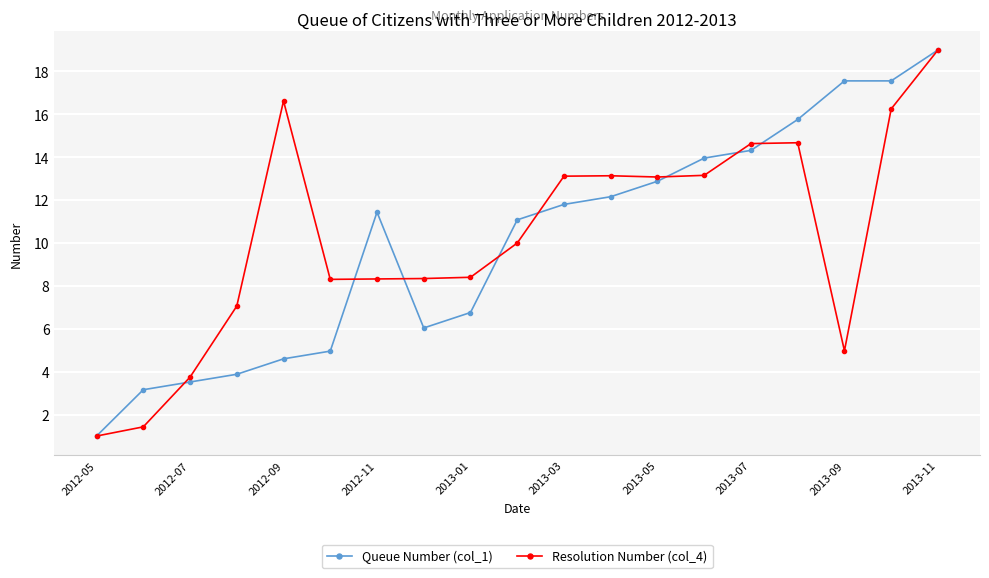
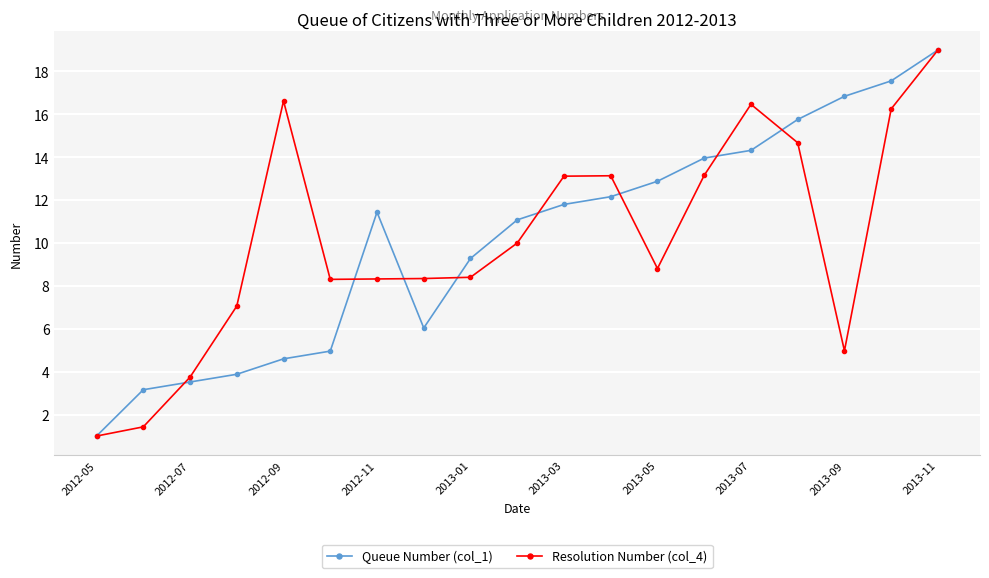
Queue Number (col_1), 2013-01: 6.8 -> 9.3
Resolution Number (col_4), 2013-05: 13.1 -> 8.8
Resolution Number (col_4), 2013-07: 14.6 -> 16.5
Queue Number (col_1), 2013-09: 17.6 -> 16.8
